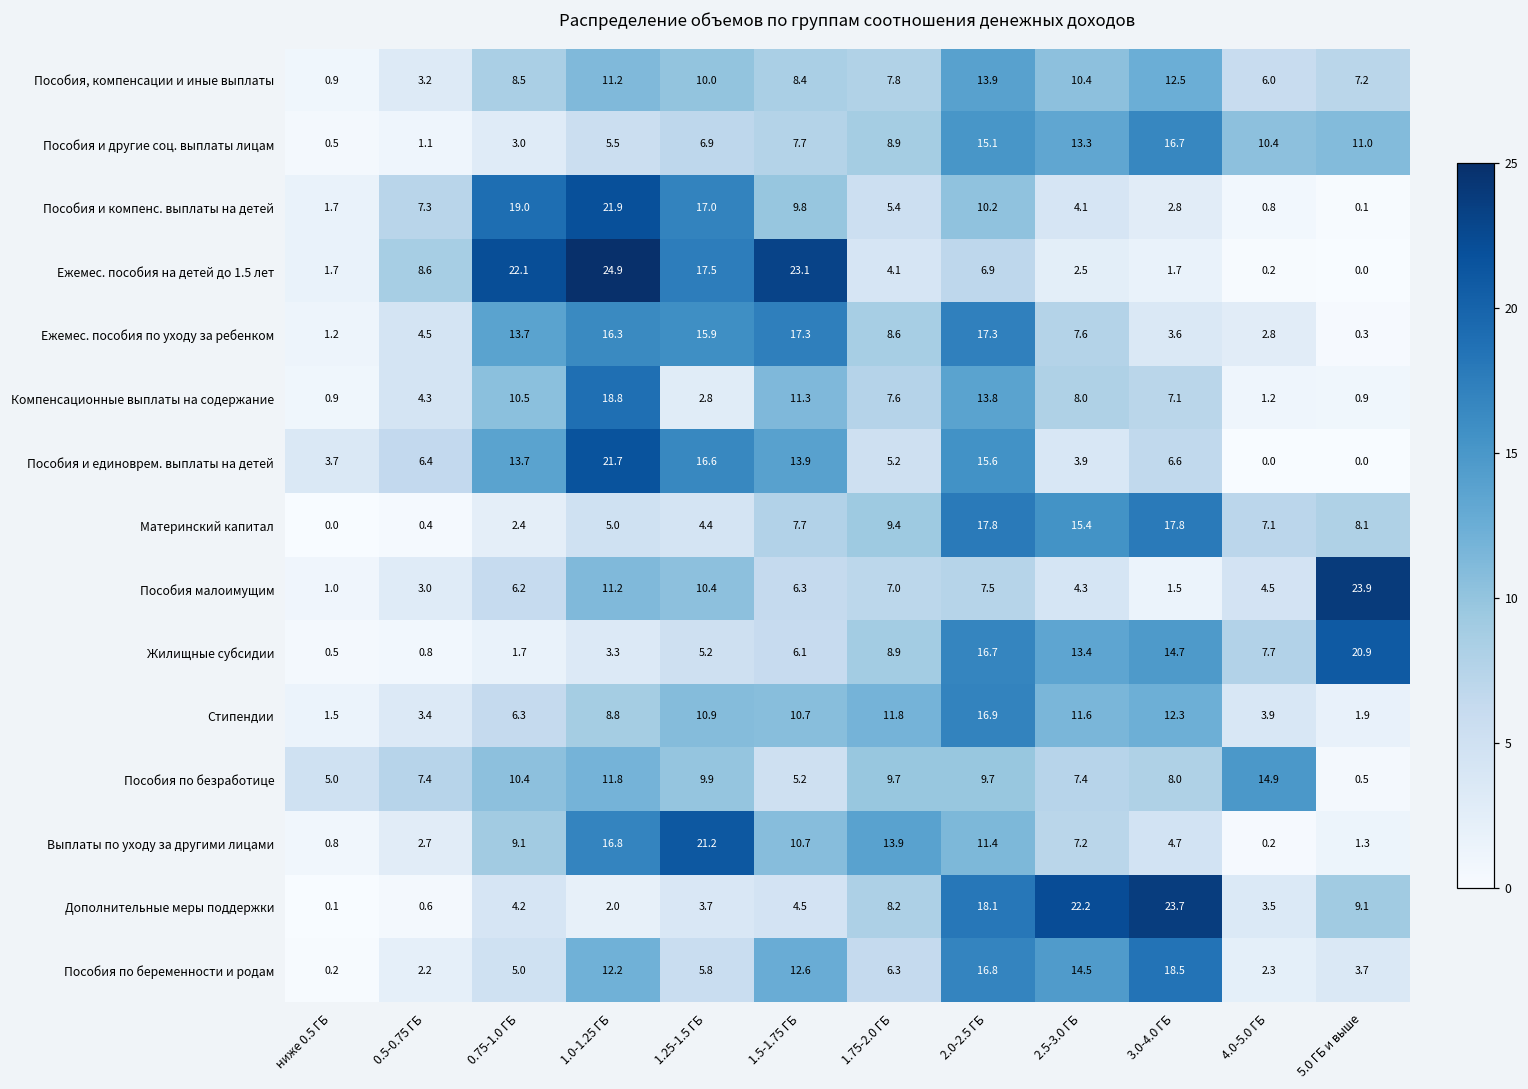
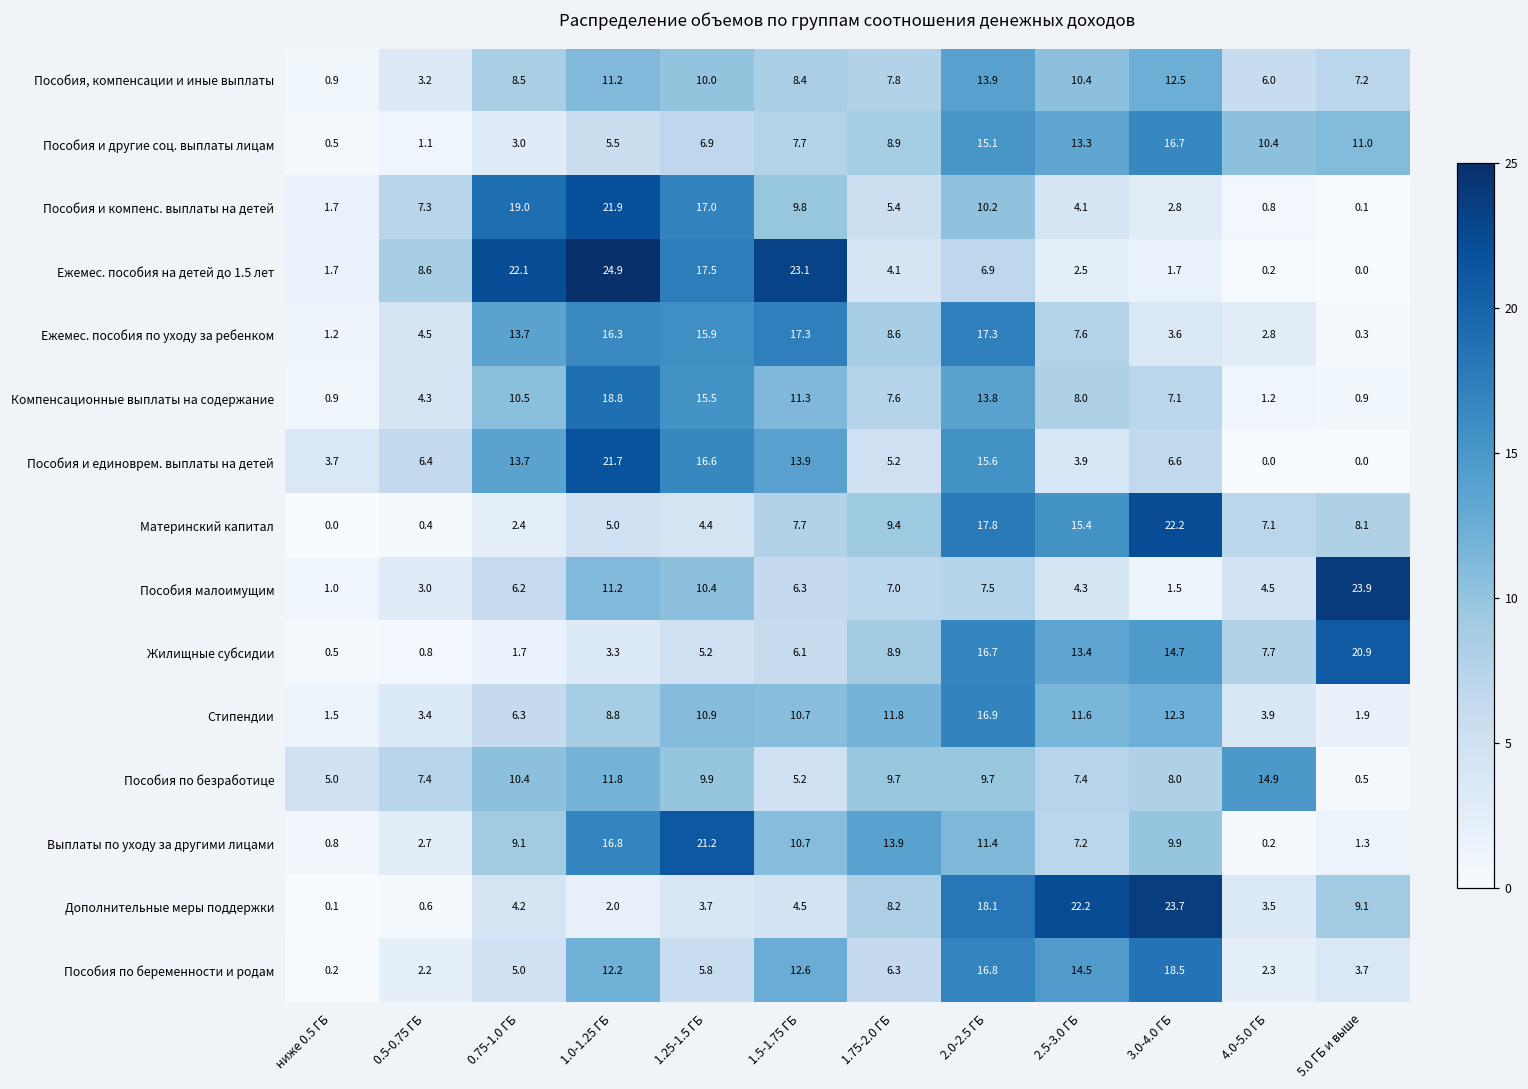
Компенсационные выплаты на содержание, 1.25-1.5 ГБ: 2.8 -> 15.5
Материнский капитал, 3.0-4.0 ГБ: 17.8 -> 22.2
Выплаты по уходу за другими лицами, 3.0-4.0 ГБ: 4.7 -> 9.9
